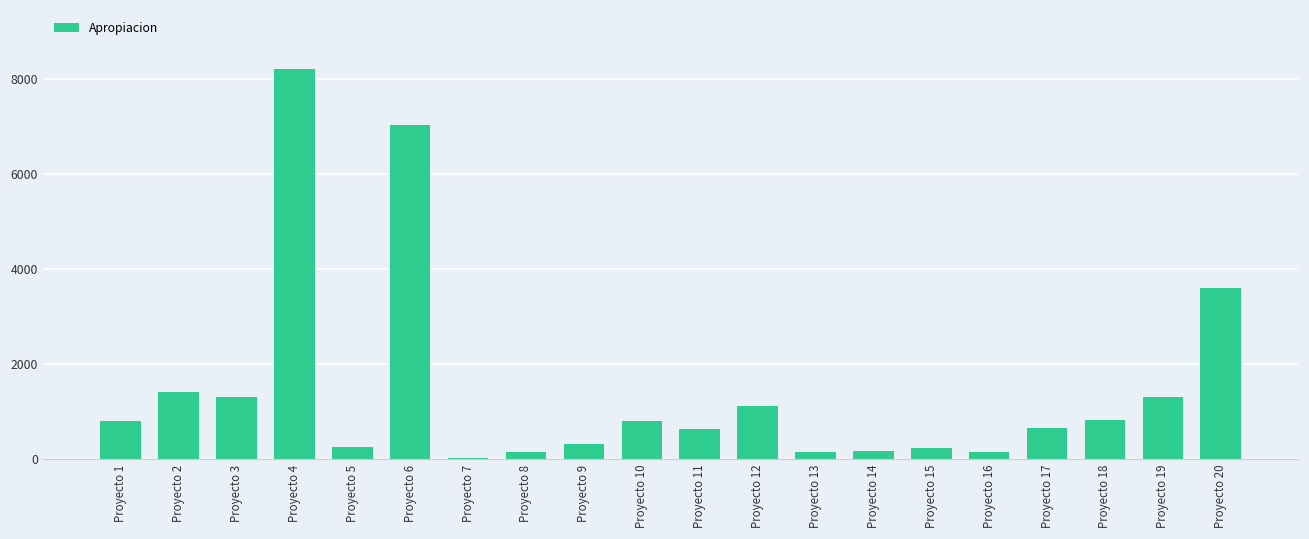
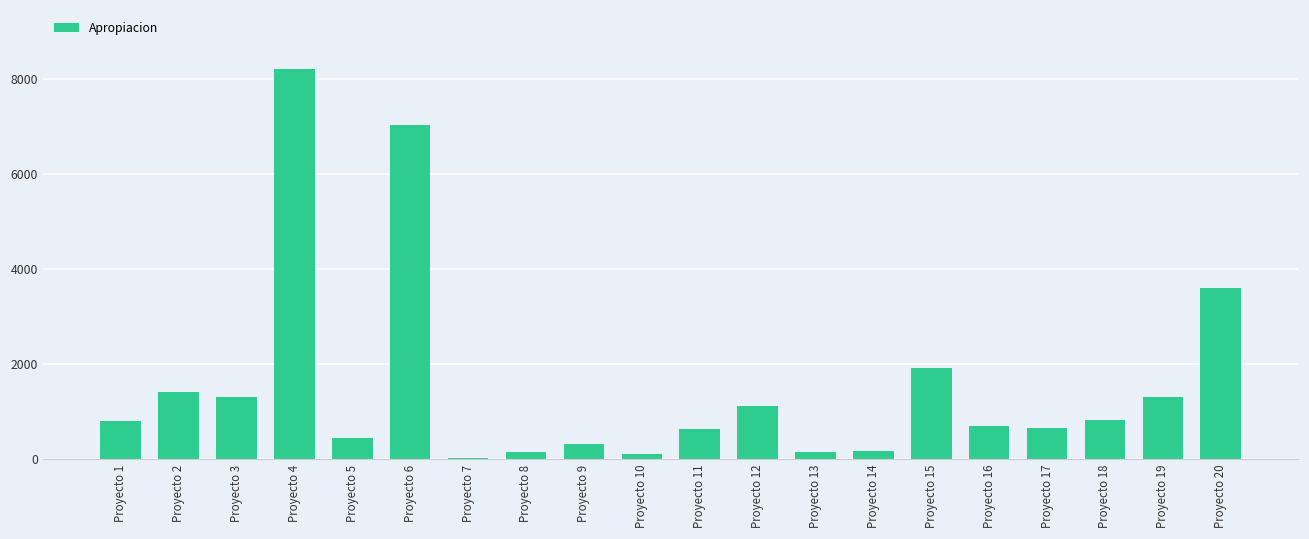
Proyecto 5: 300 -> 500
Proyecto 10: 800 -> 100
Proyecto 15: 200 -> 1900
Proyecto 16: 200 -> 700
